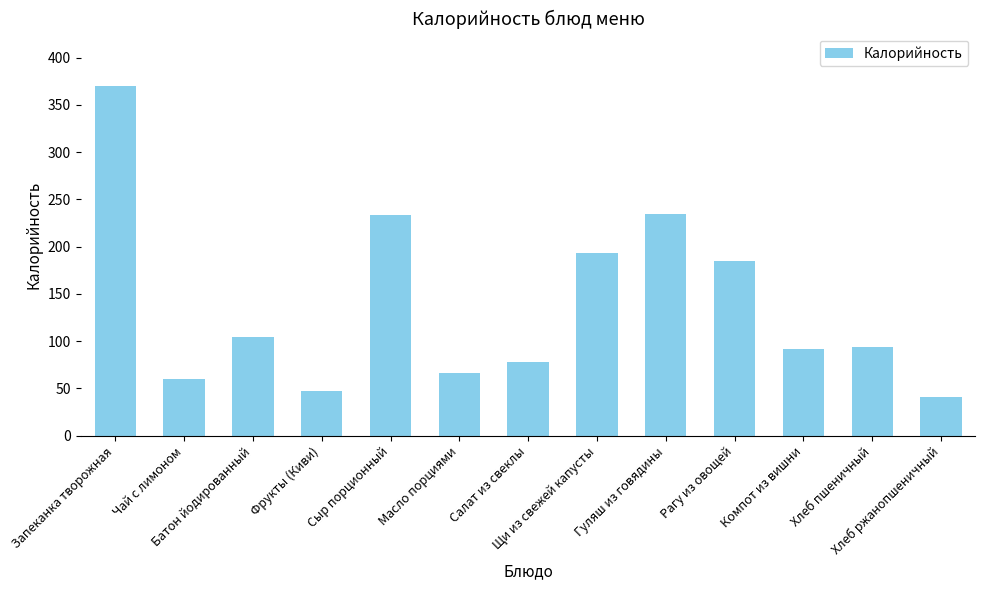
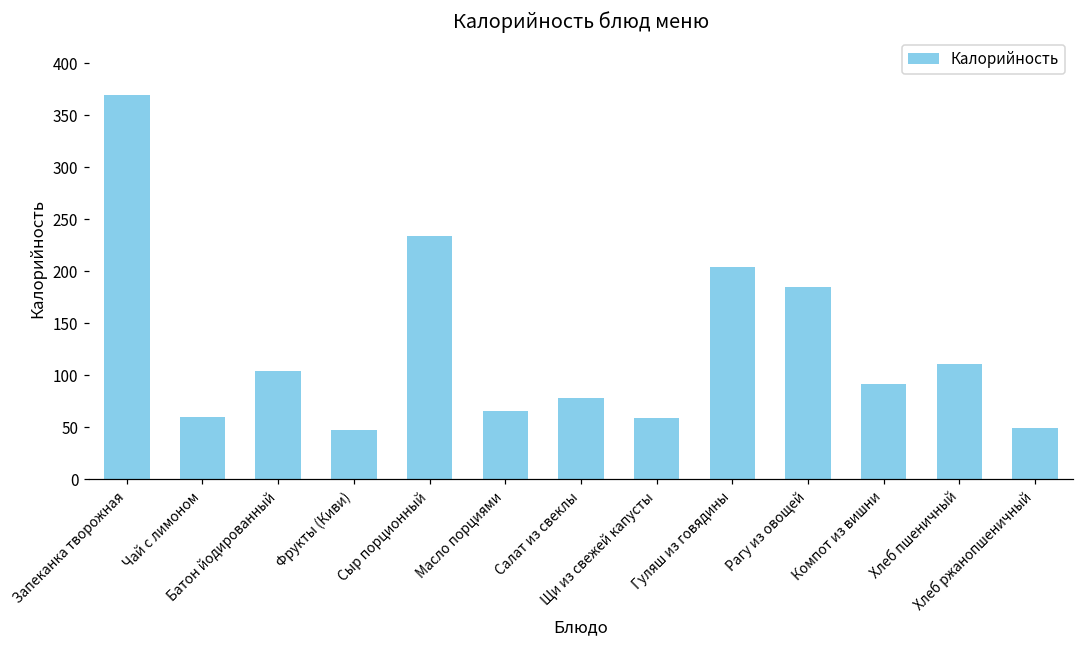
Щи из свежей капусты: 190 -> 60
Гуляш из говядины: 230 -> 200
Хлеб пшеничный: 90 -> 110
Хлеб ржанопшеничный: 40 -> 50
